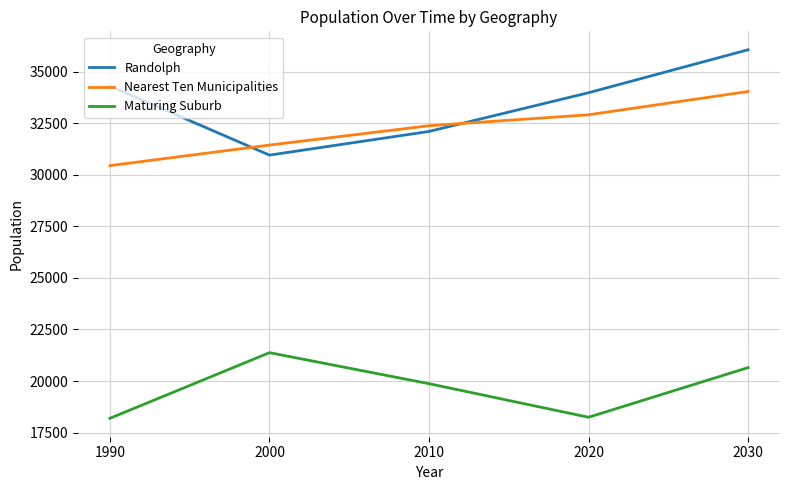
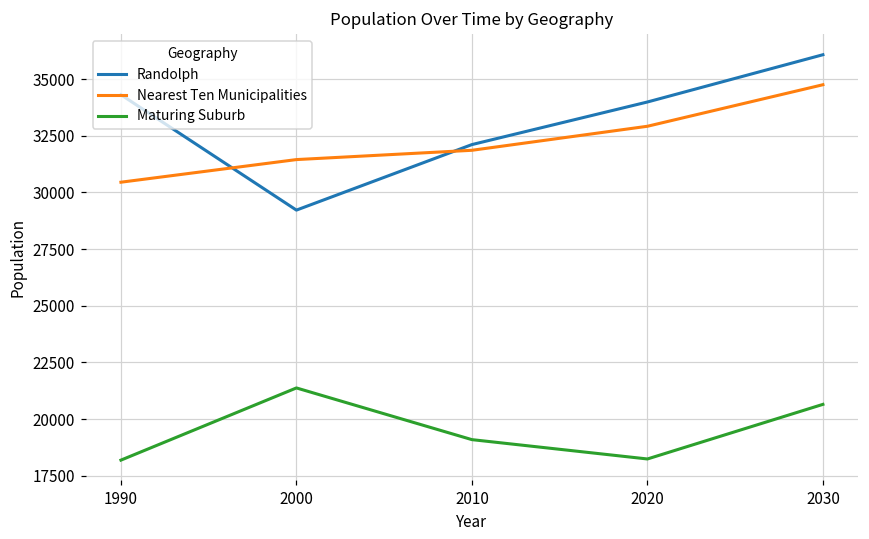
Randolph, 2000: 31000 -> 29200
Nearest Ten Municipalities, 2010: 32400 -> 31900
Maturing Suburb, 2010: 19900 -> 19100
Nearest Ten Municipalities, 2030: 34100 -> 34800
